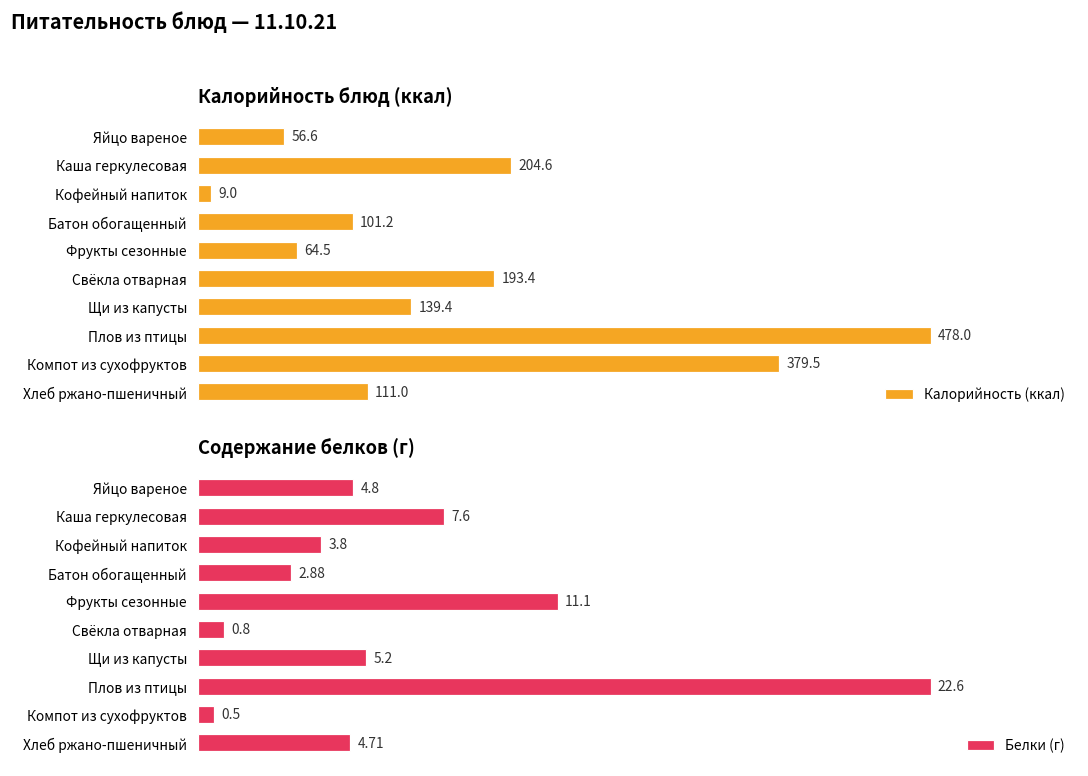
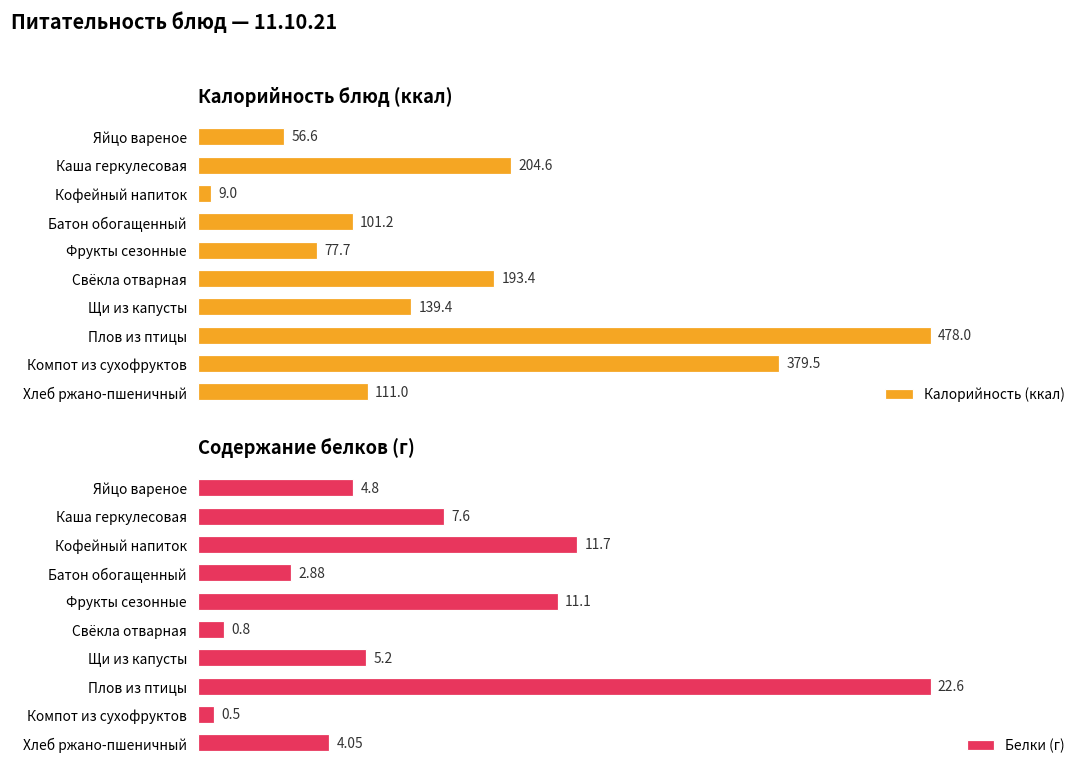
Калорийность блюд (ккал), Фрукты сезонные: 64.5 -> 77.7
Содержание белков (г), Кофейный напиток: 3.8 -> 11.7
Содержание белков (г), Хлеб ржано-пшеничный: 4.71 -> 4.05
